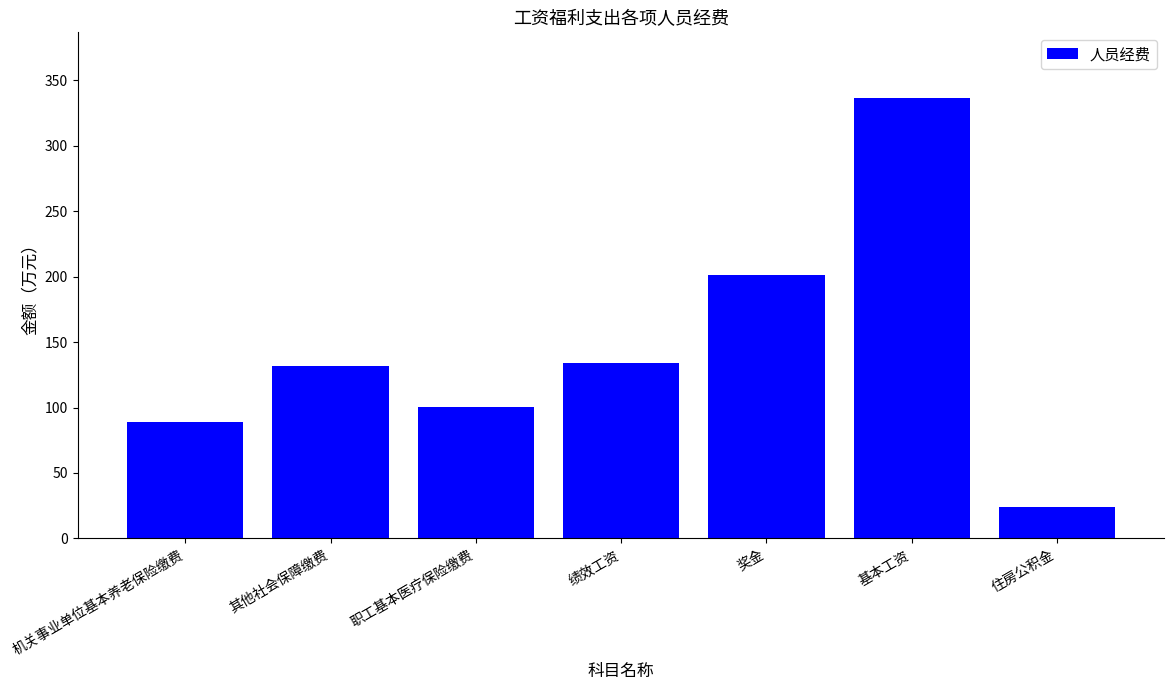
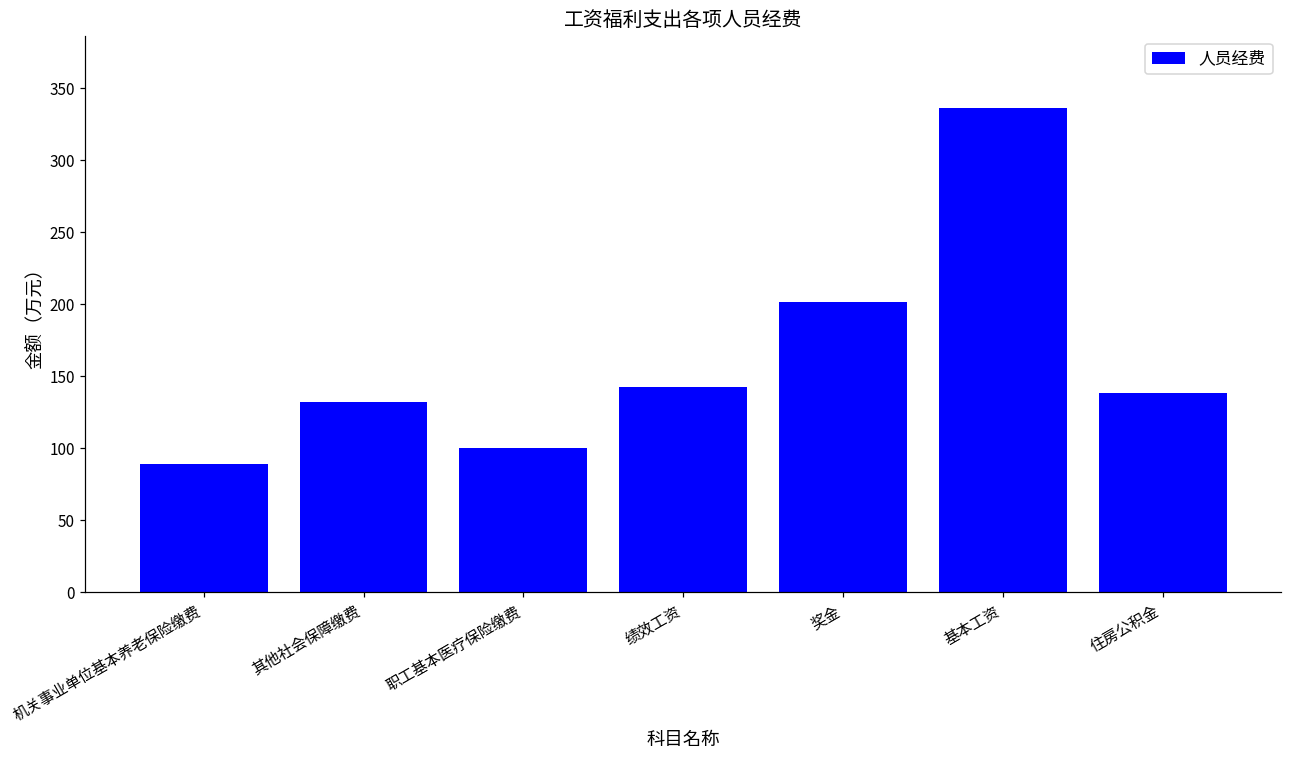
绩效工资: 134 -> 142
住房公积金: 24 -> 138
